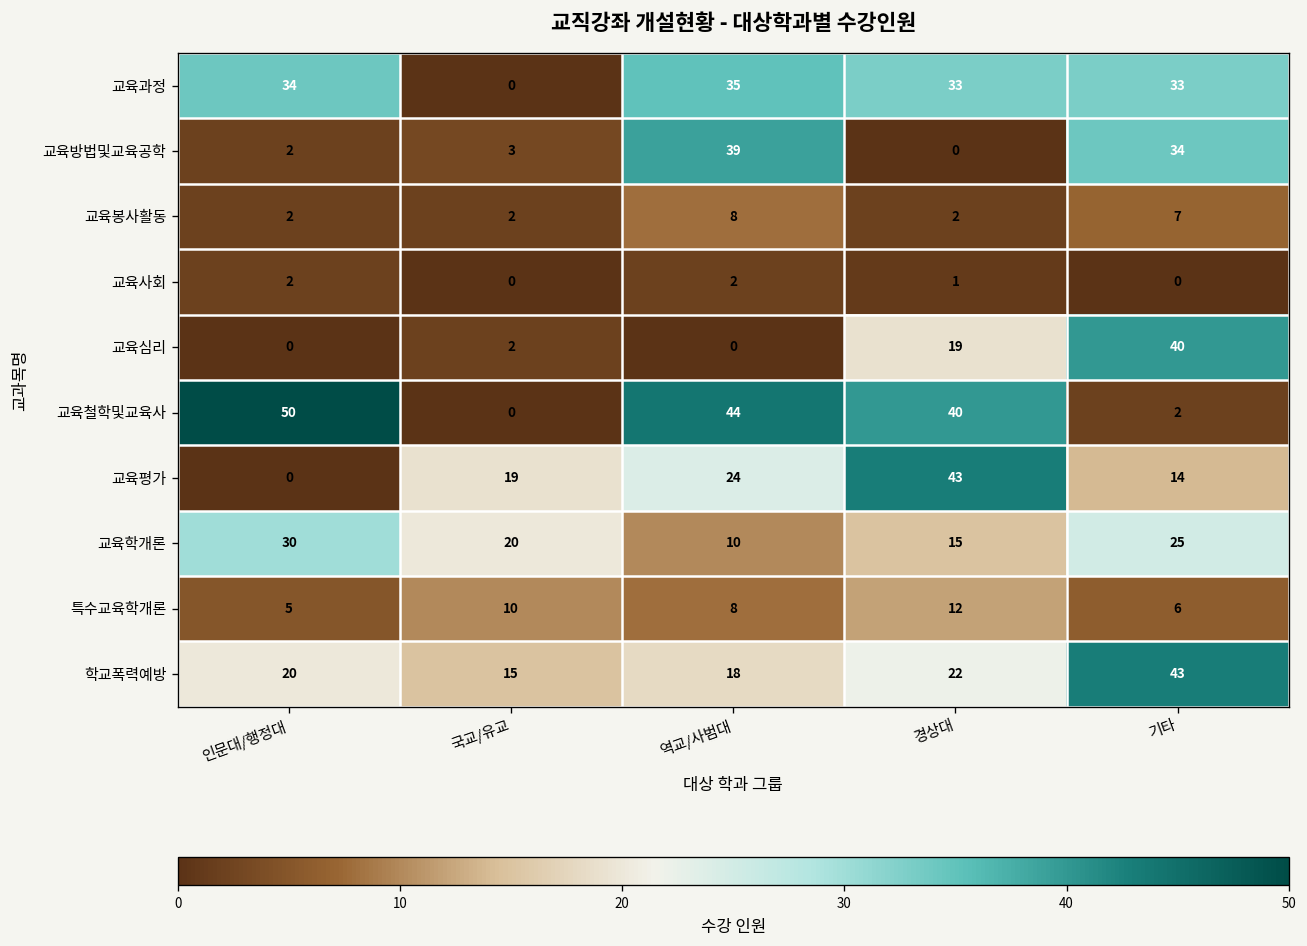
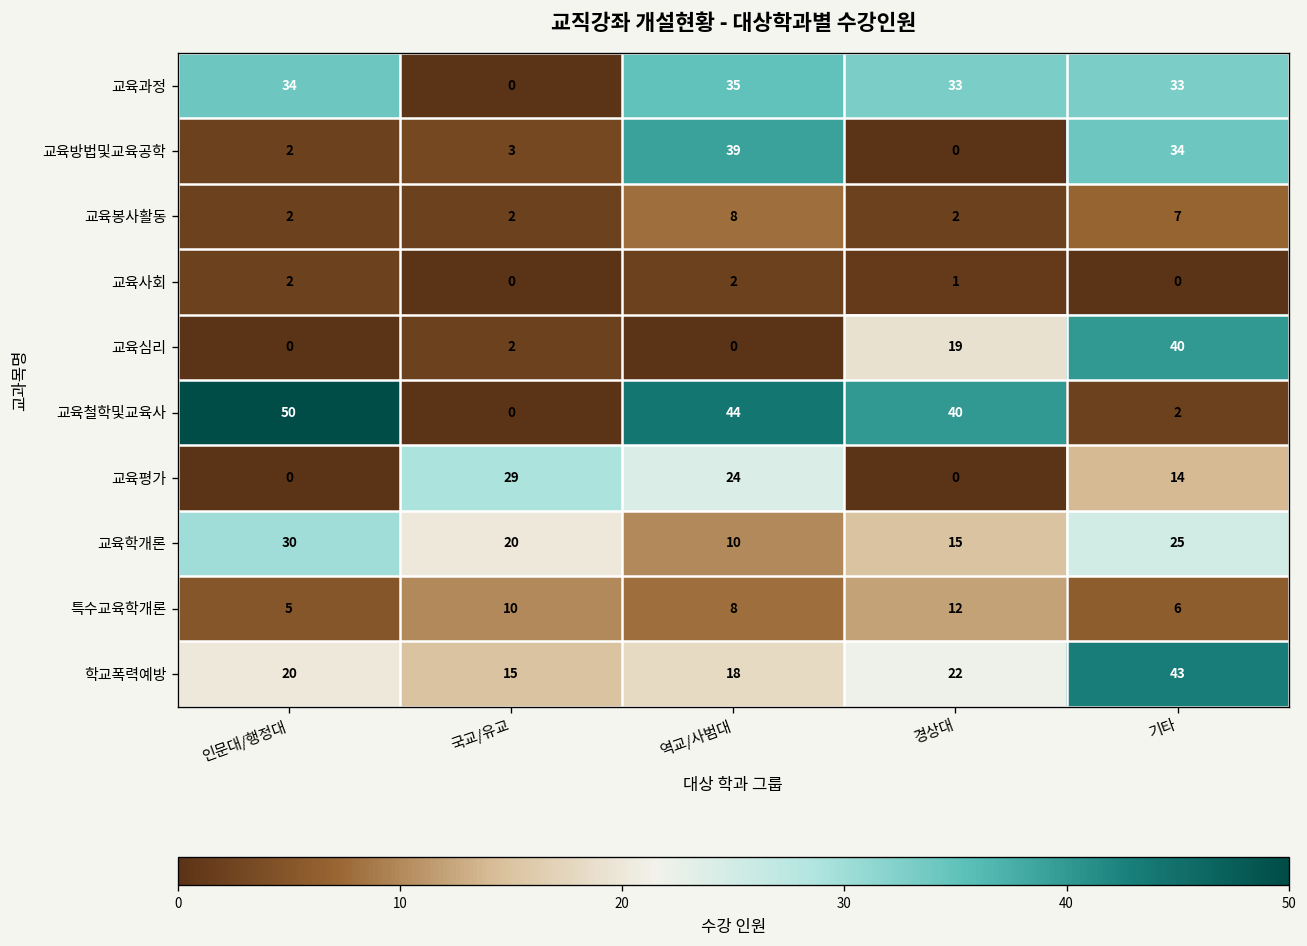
교육평가, 국교/유교: 19 -> 29
교육평가, 경상대: 43 -> 0
